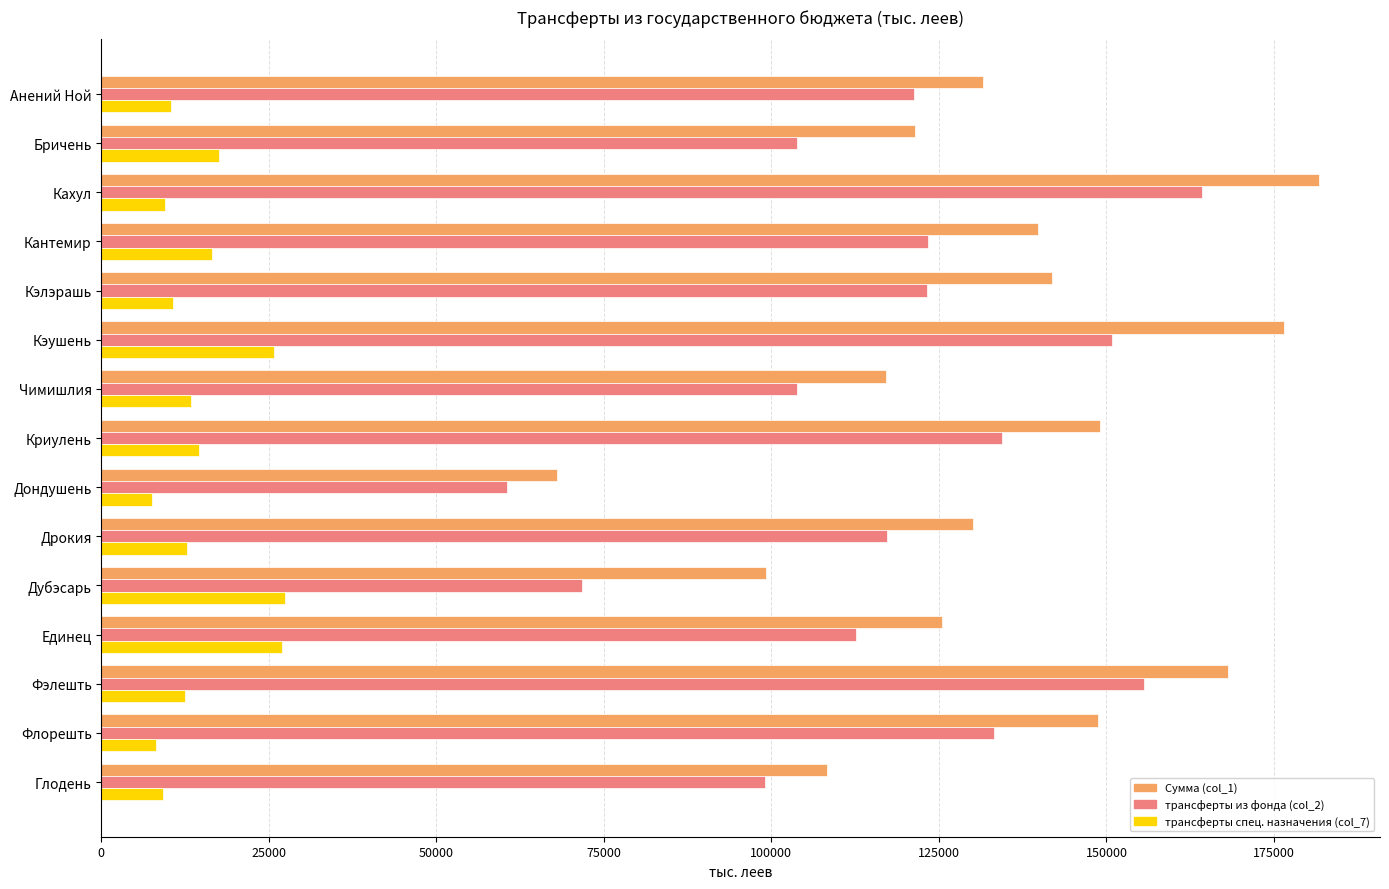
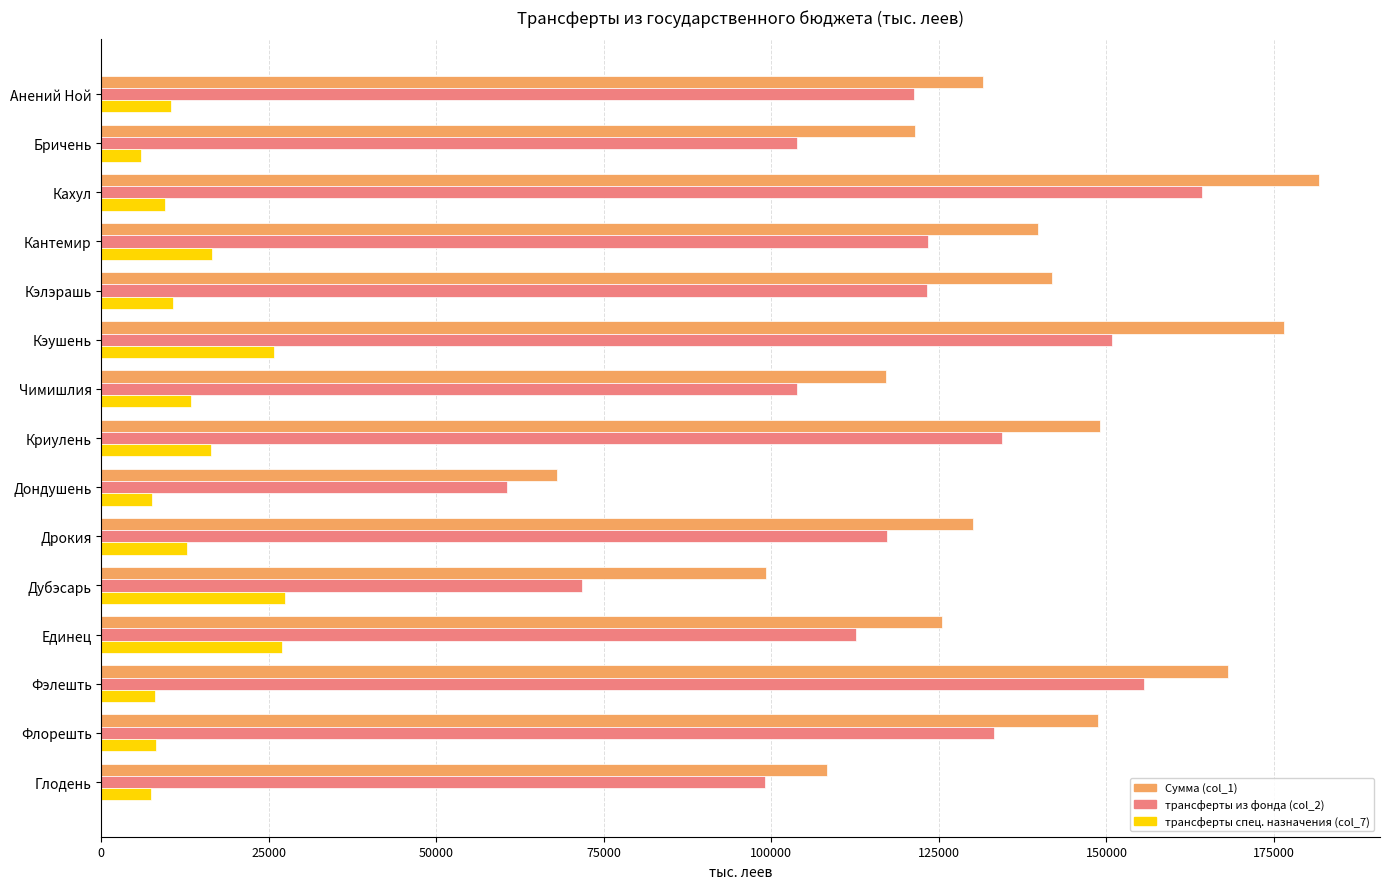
трансферты спец. назначения (col_7), Бричень: 18000 -> 6000
трансферты спец. назначения (col_7), Криулень: 15000 -> 16000
трансферты спец. назначения (col_7), Фэлешть: 12000 -> 8000
трансферты спец. назначения (col_7), Глодень: 9000 -> 7000
